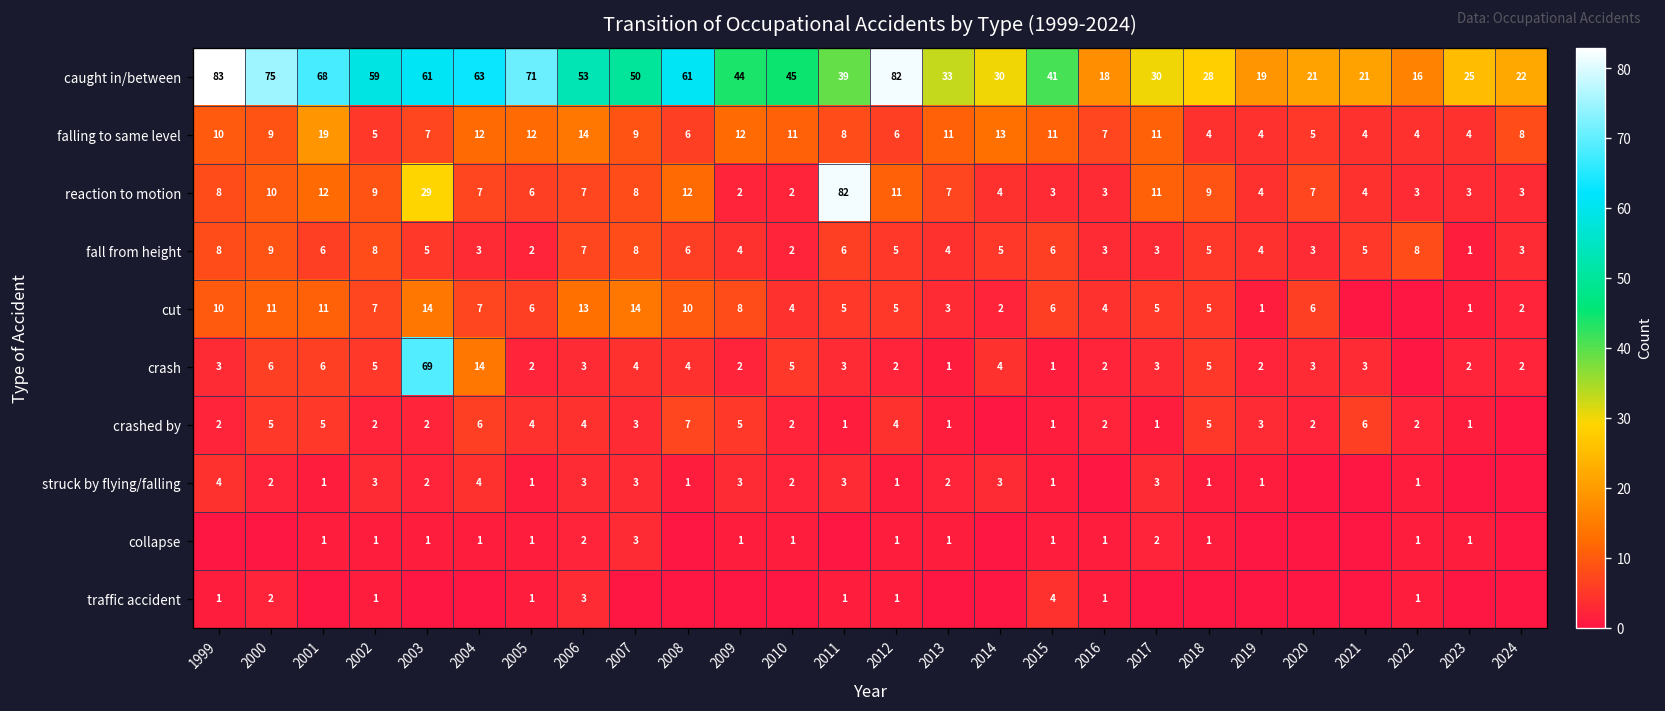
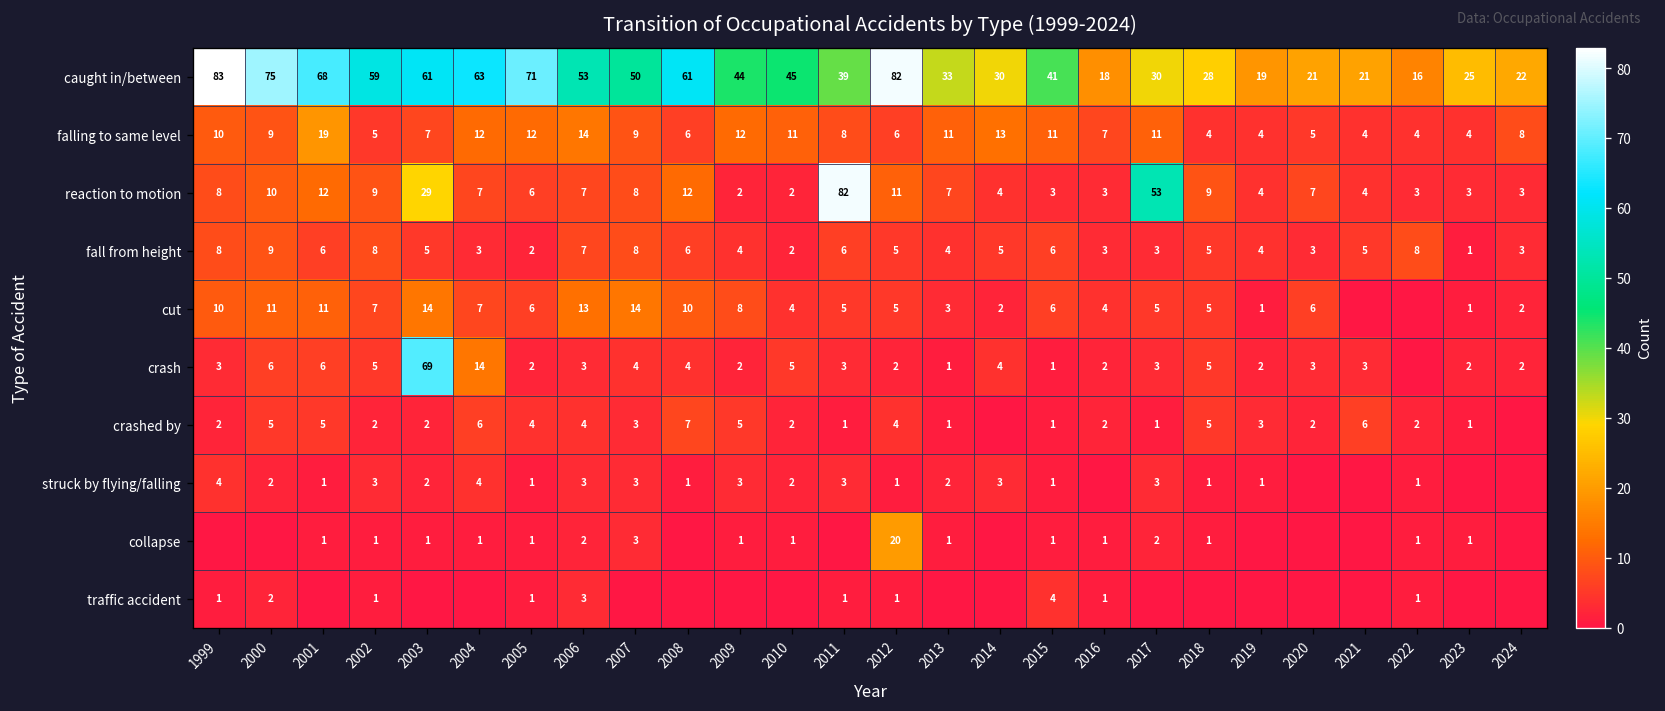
reaction to motion, 2017: 11 -> 53
collapse, 2012: 1 -> 20
